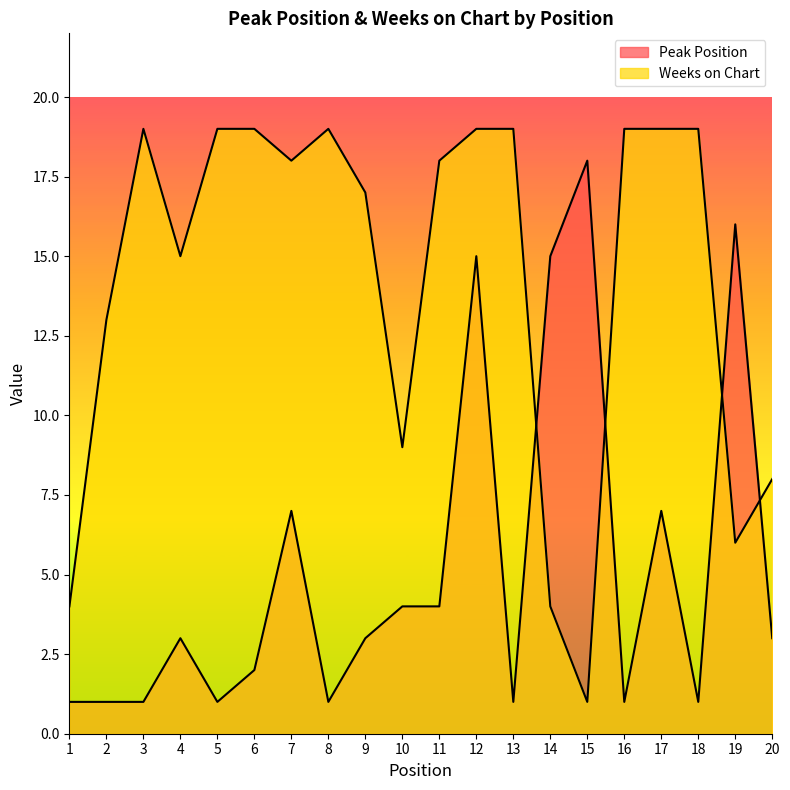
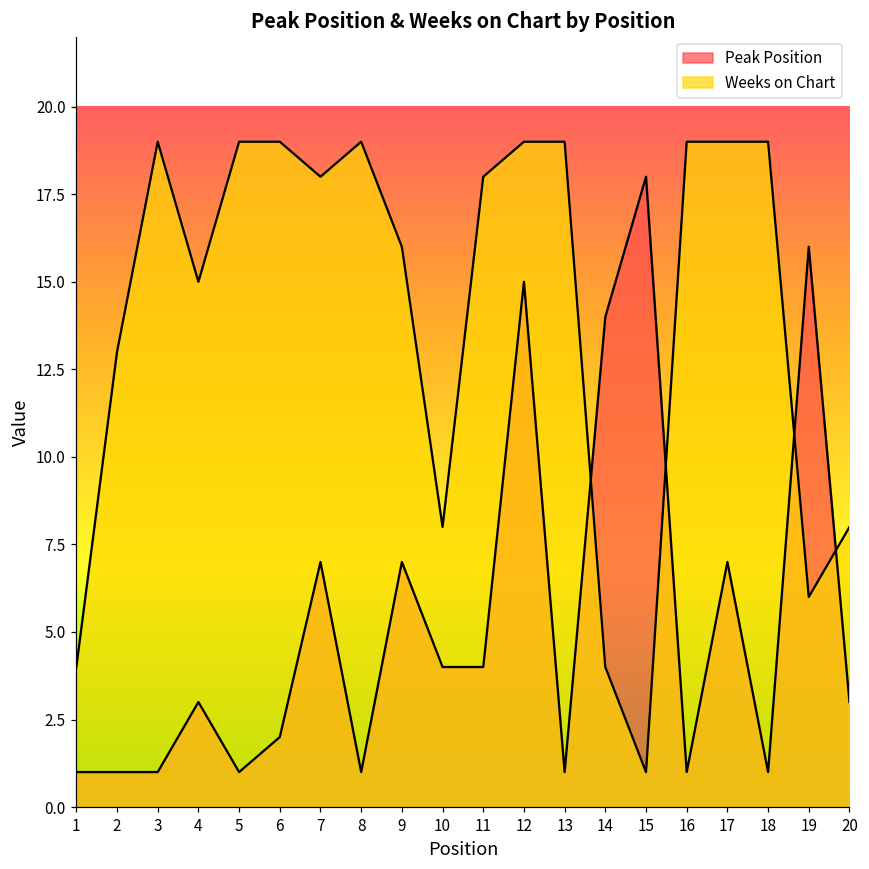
Peak Position, 9: 3 -> 7
Weeks on Chart, 9: 17 -> 16
Weeks on Chart, 10: 9 -> 8
Peak Position, 14: 15 -> 14
